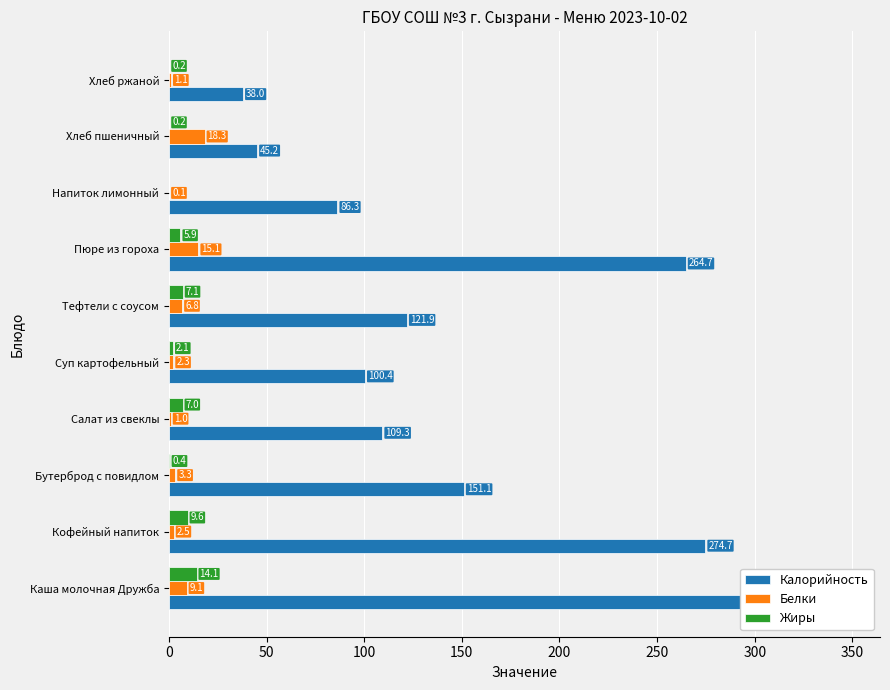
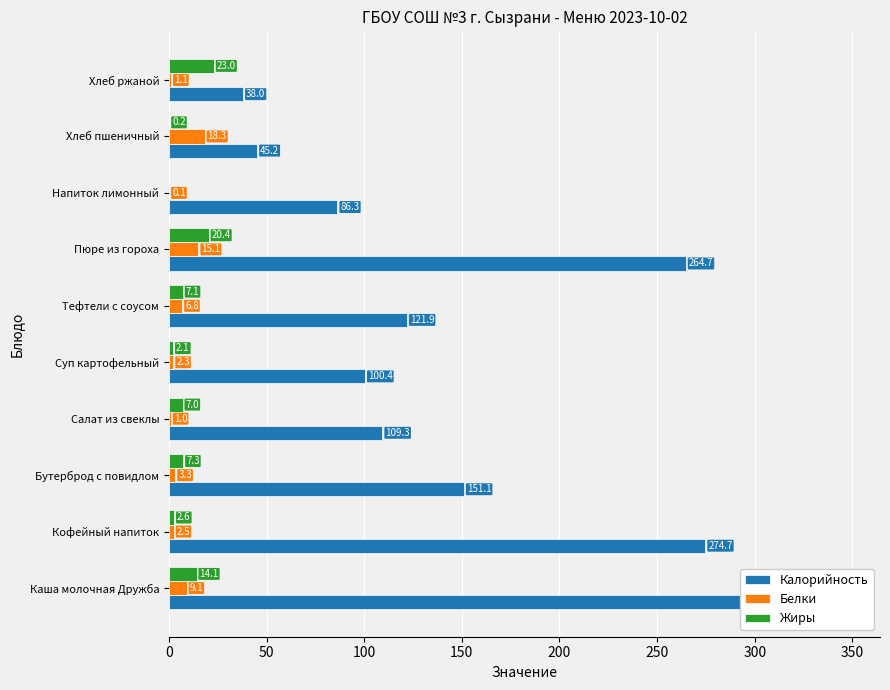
Жиры, Хлеб ржаной: 0.2 -> 23.0
Жиры, Пюре из гороха: 5.9 -> 20.4
Жиры, Бутерброд с повидлом: 0.4 -> 7.3
Жиры, Кофейный напиток: 9.6 -> 2.6
